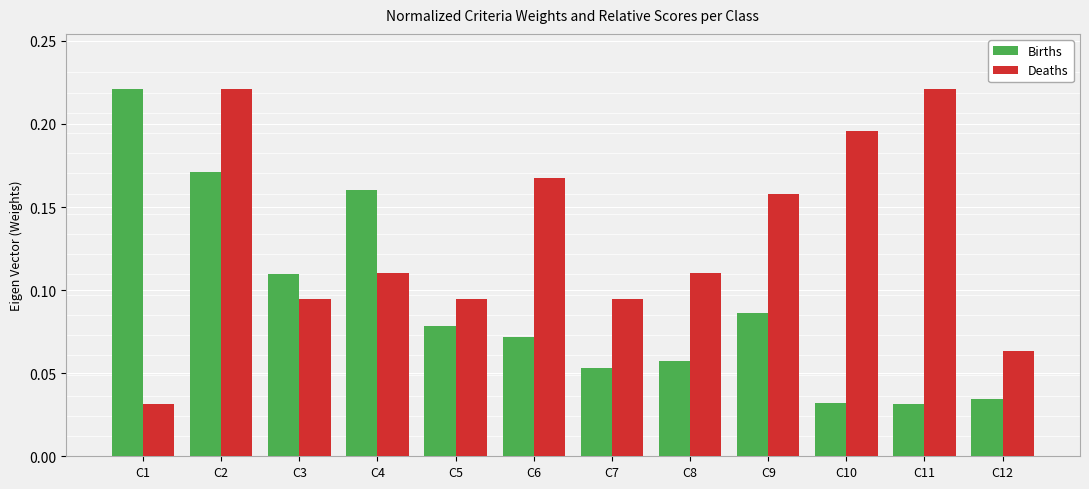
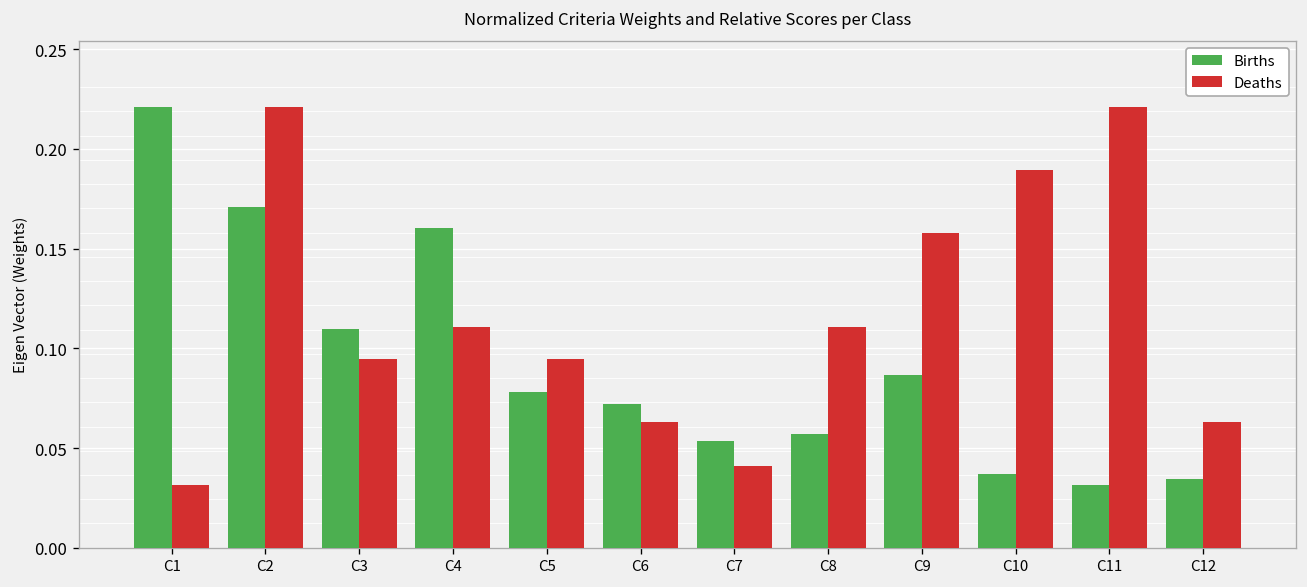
Deaths, C6: 0.167 -> 0.063
Deaths, C7: 0.095 -> 0.041
Births, C10: 0.032 -> 0.037
Deaths, C10: 0.196 -> 0.189
